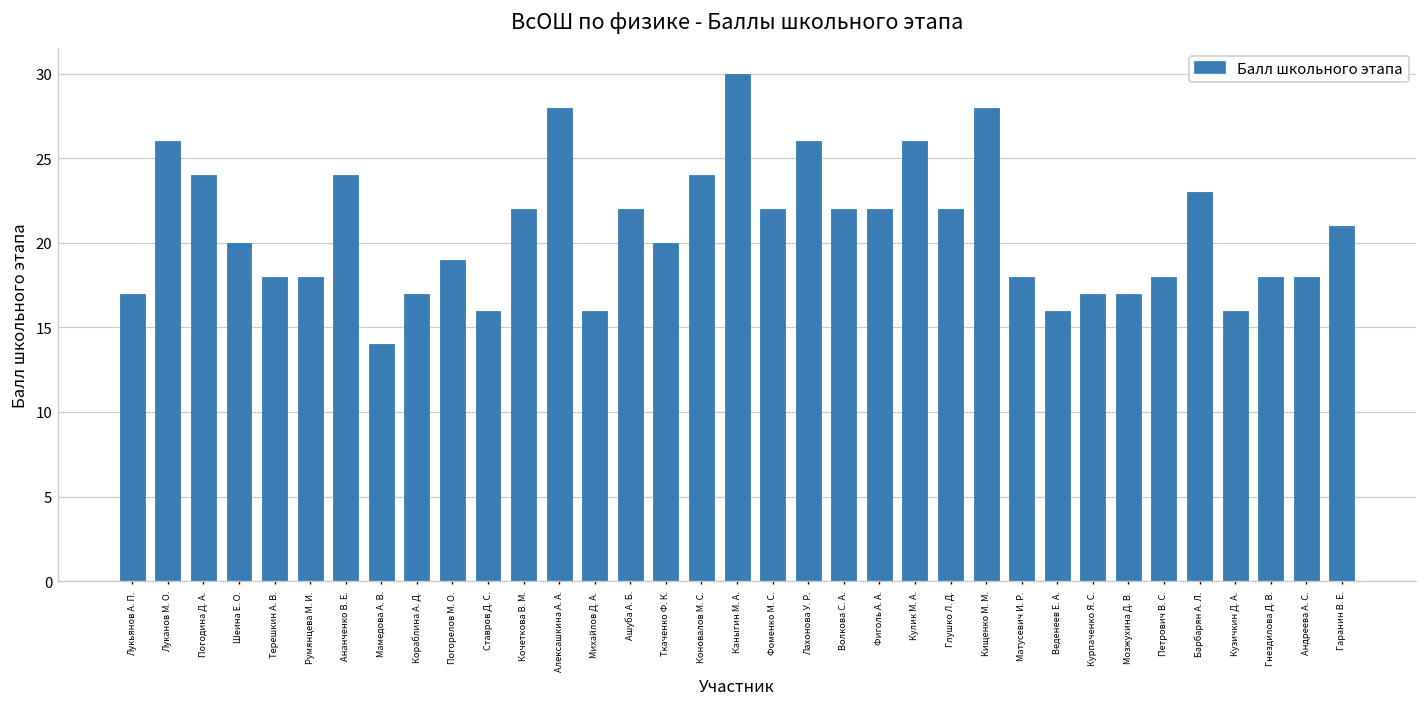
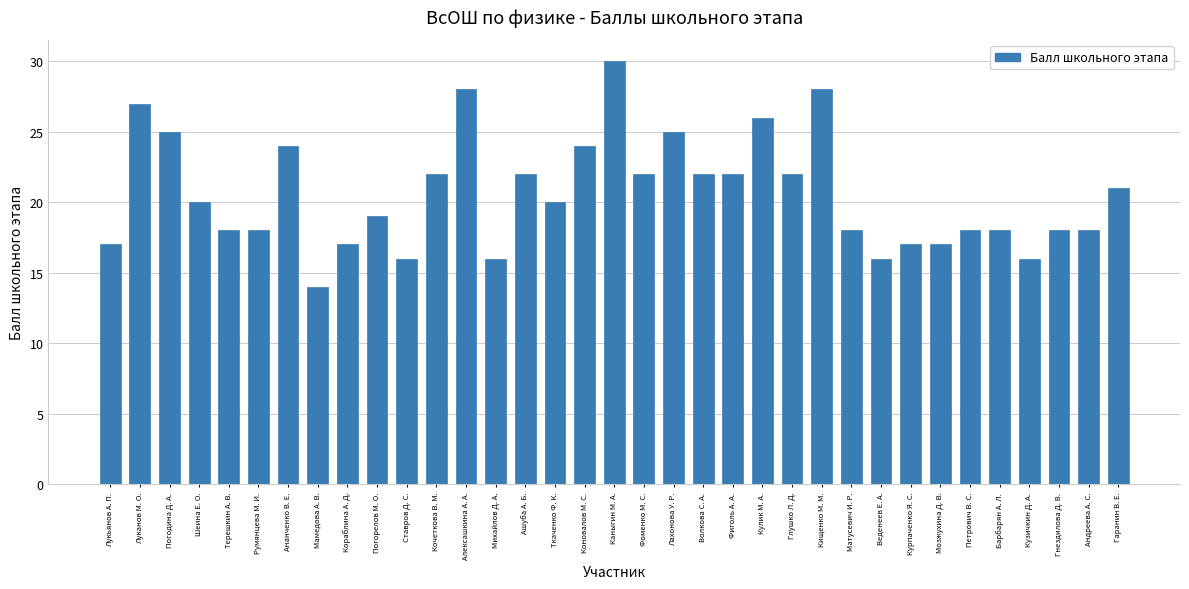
Луканов М. О.: 26 -> 27
Погодина Д. А.: 24 -> 25
Лахонова У. Р.: 26 -> 25
Барбарян А. Л.: 23 -> 18
